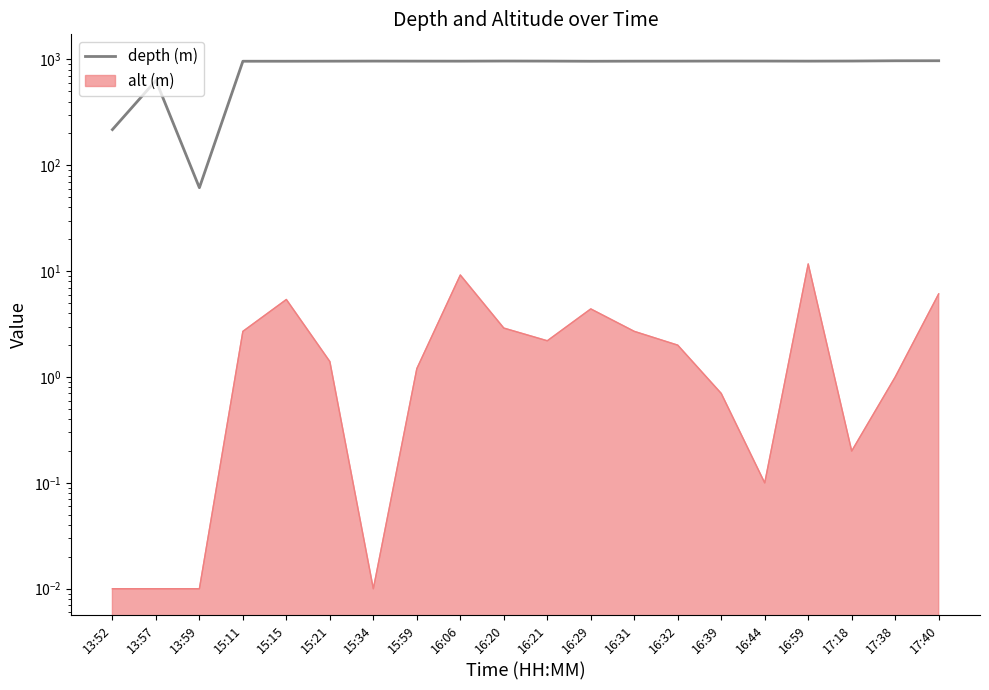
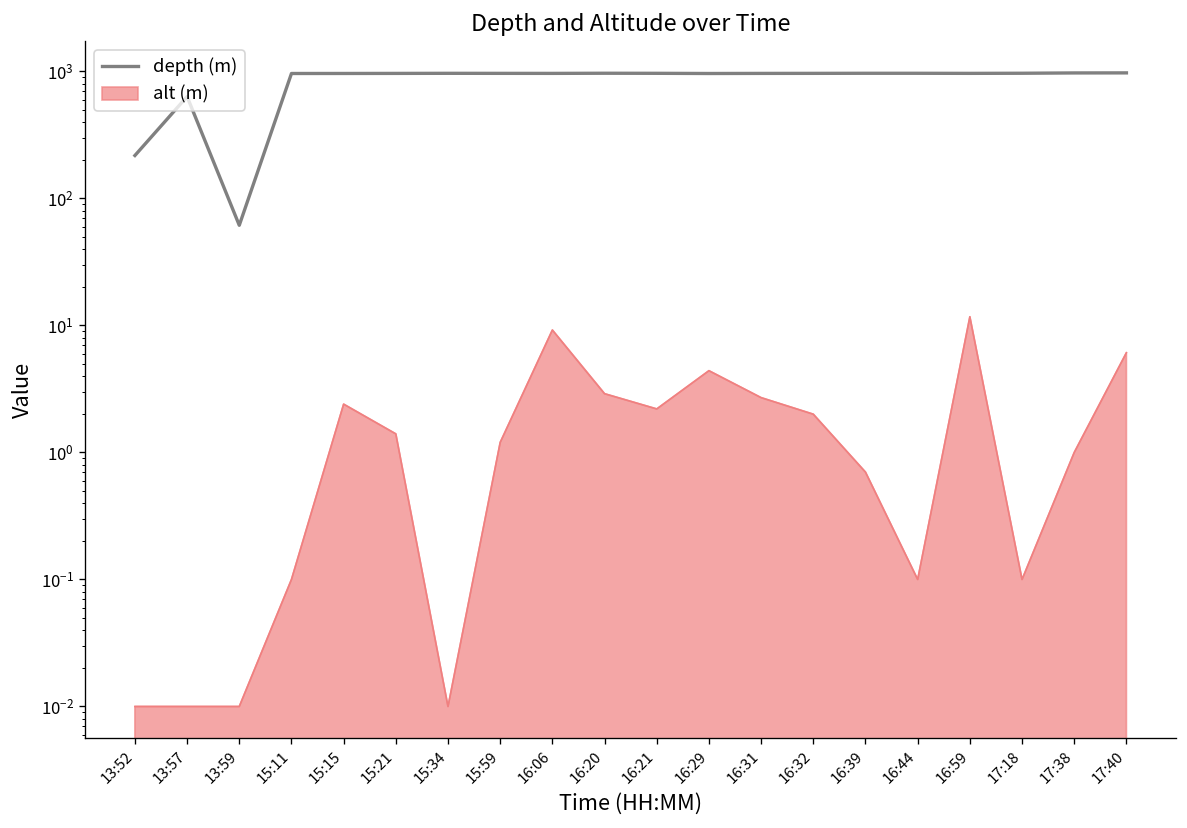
alt (m), 15:11: 2.7 -> 0.1
alt (m), 15:15: 5 -> 2.4
alt (m), 17:18: 0.2 -> 0.1
